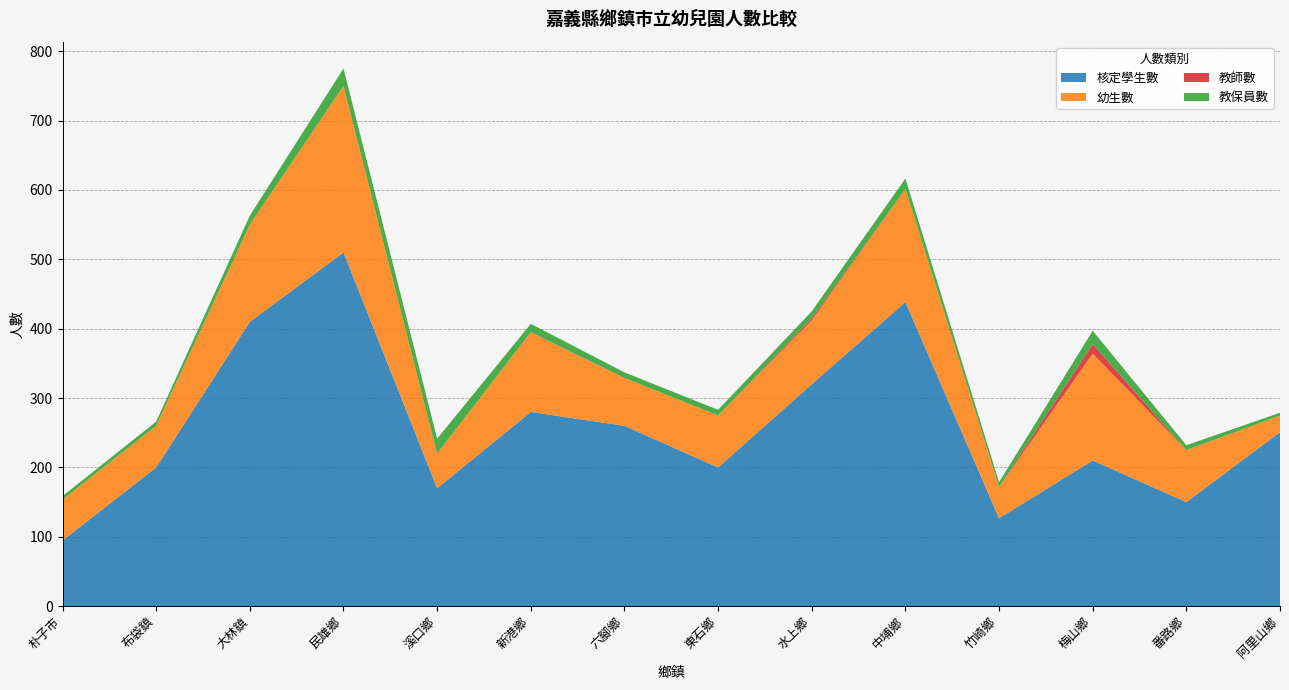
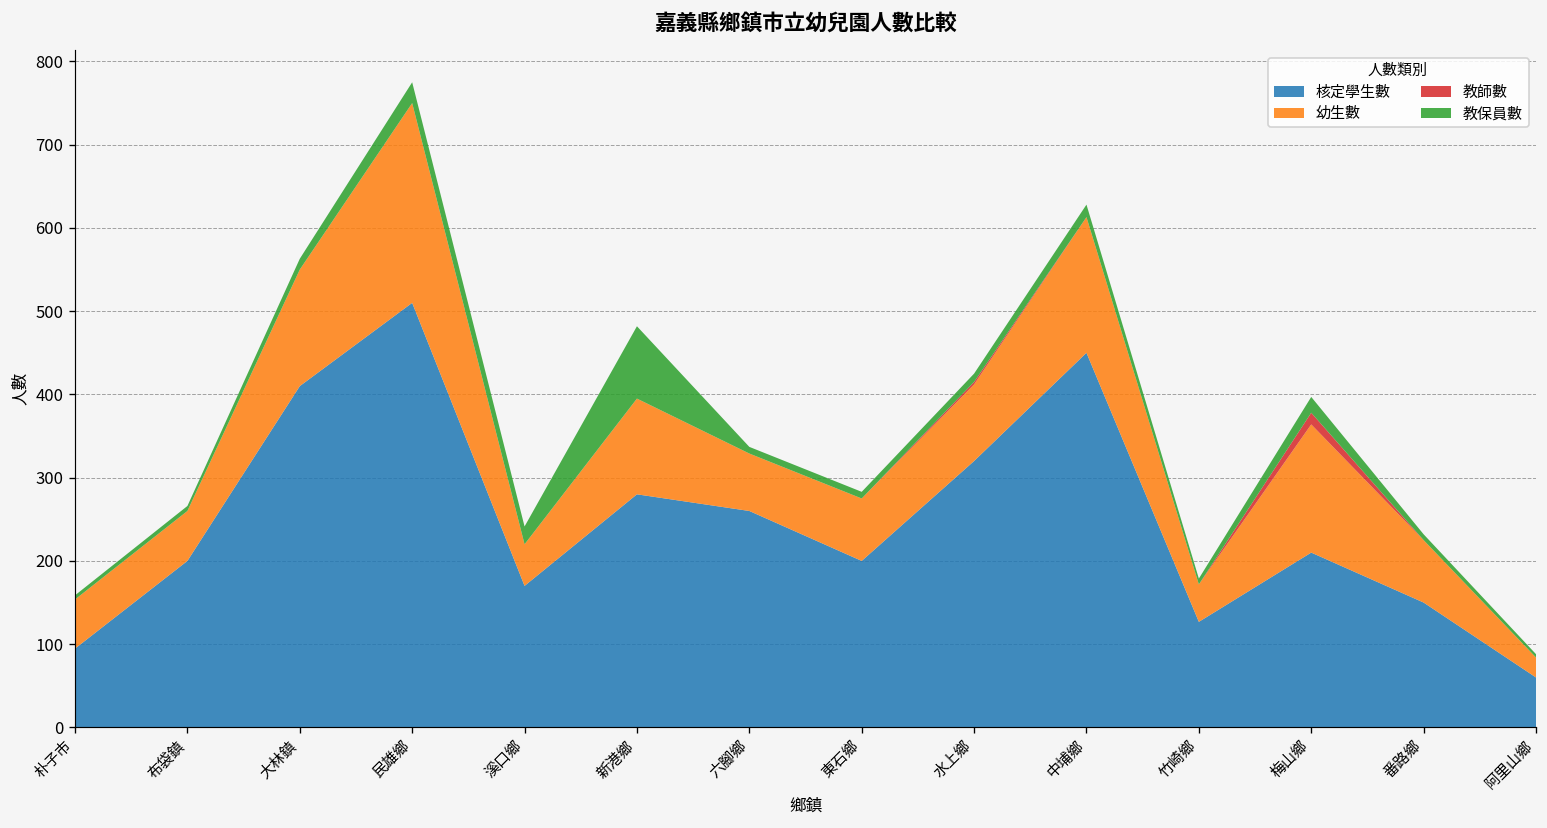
教保員數, 新港鄉: 10 -> 90
核定學生數, 中埔鄉: 440 -> 450
核定學生數, 阿里山鄉: 250 -> 60
